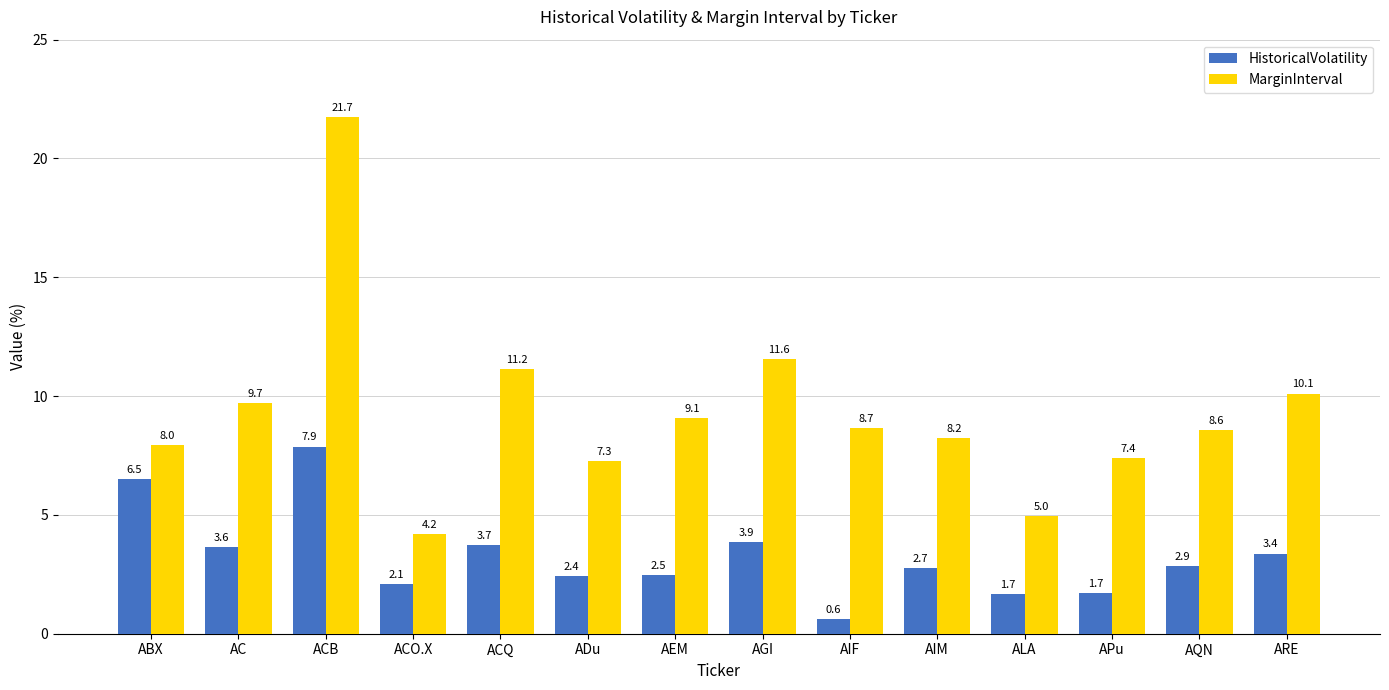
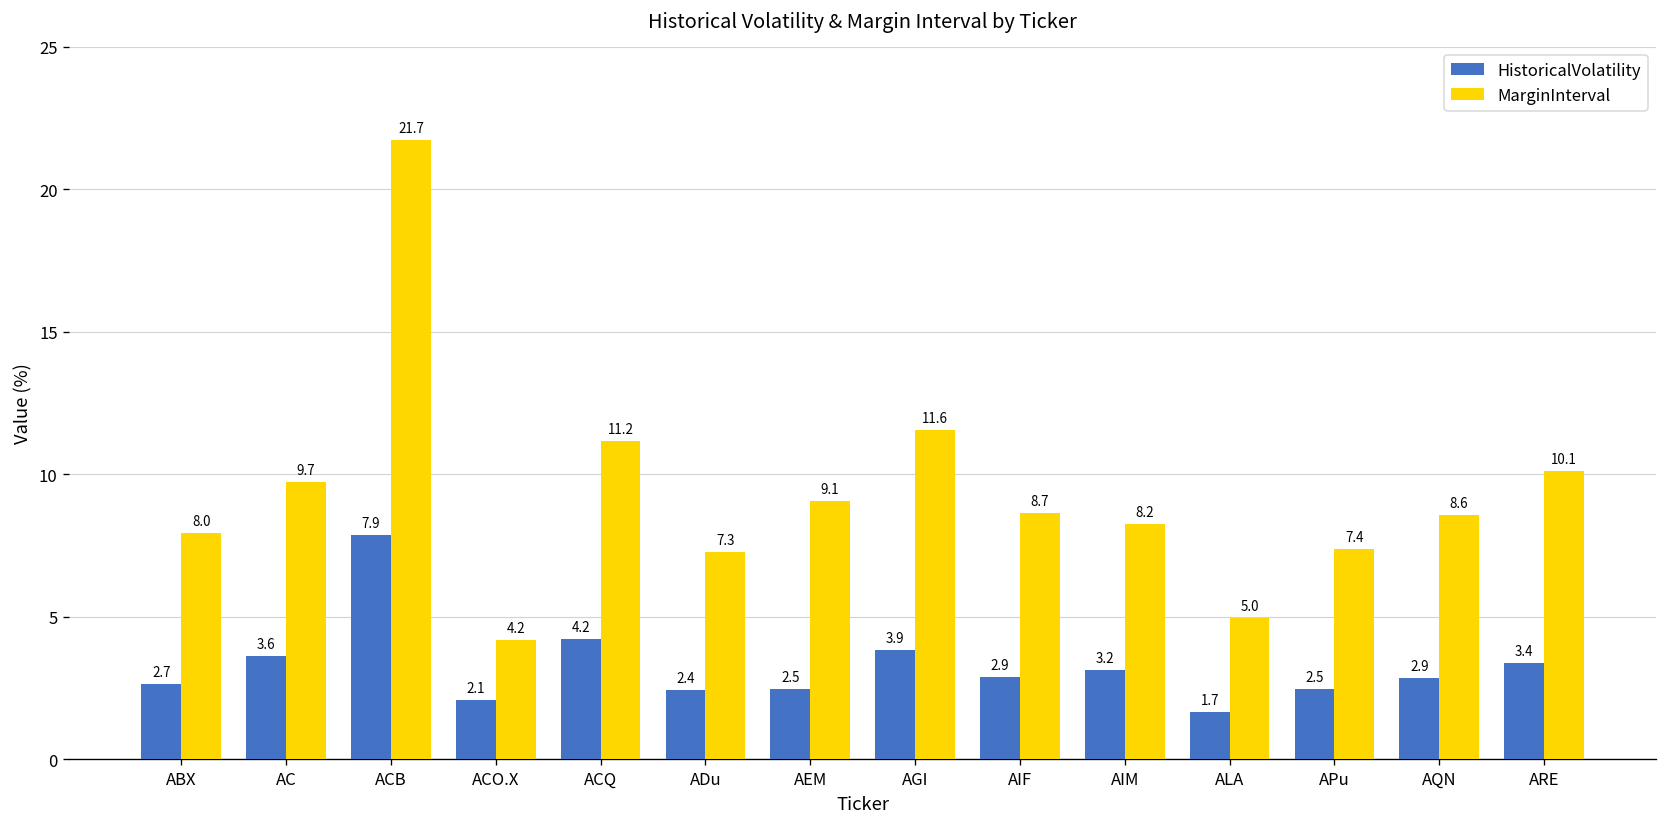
HistoricalVolatility, ABX: 6.5 -> 2.7
HistoricalVolatility, ACQ: 3.7 -> 4.2
HistoricalVolatility, AIF: 0.6 -> 2.9
HistoricalVolatility, AIM: 2.7 -> 3.2
HistoricalVolatility, APu: 1.7 -> 2.5
